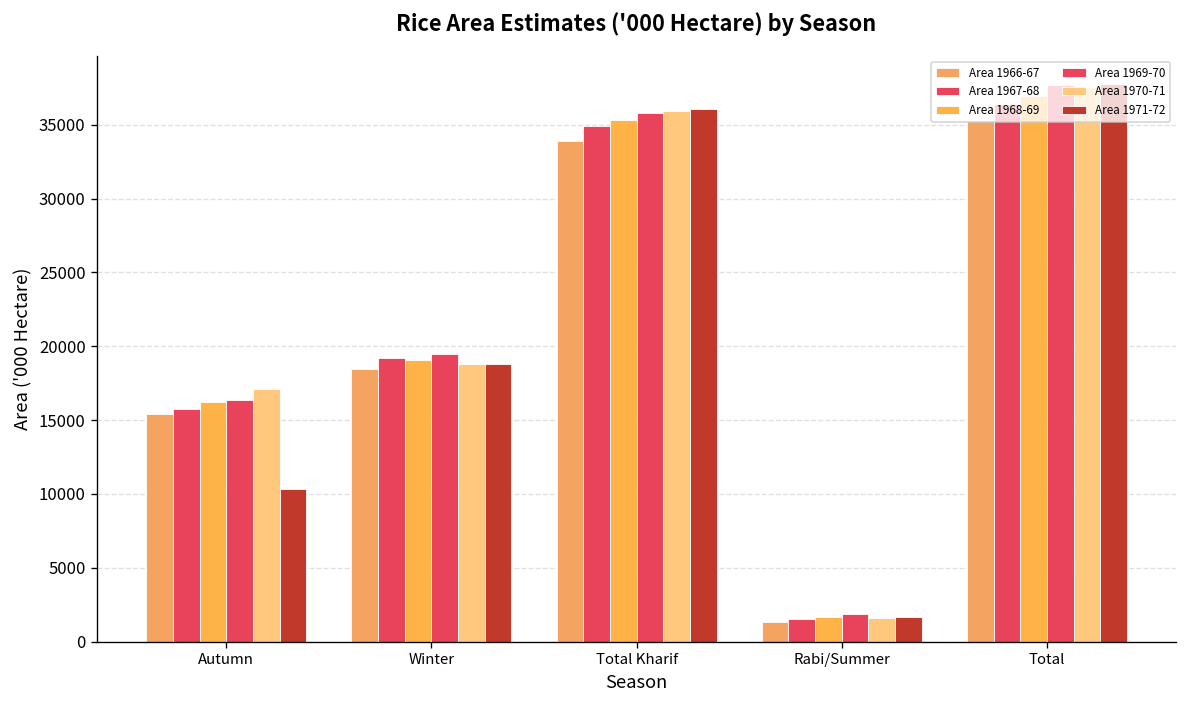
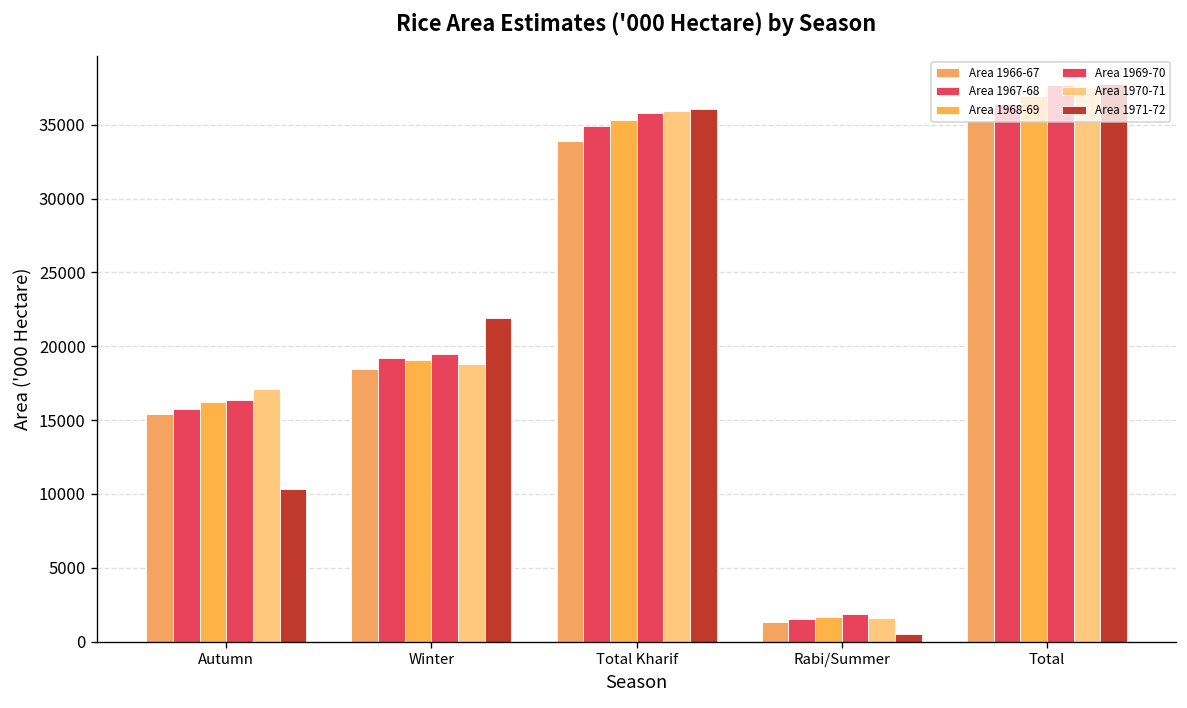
Area 1971-72, Winter: 18800 -> 21900
Area 1971-72, Rabi/Summer: 1700 -> 500
